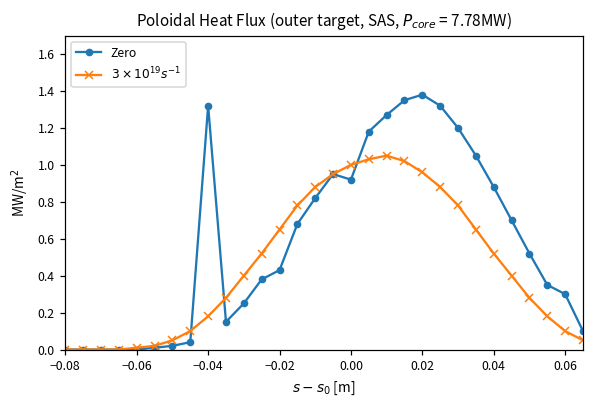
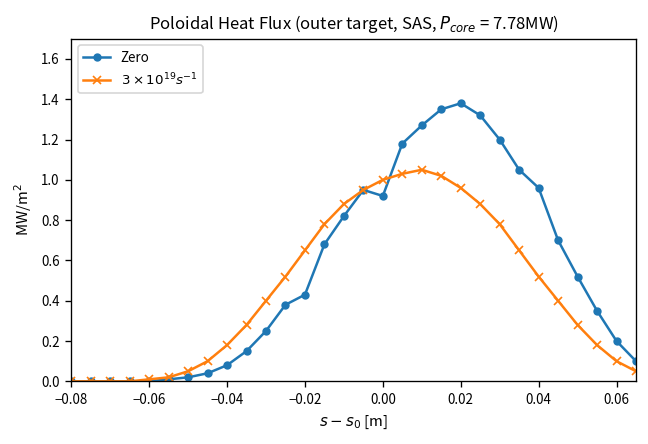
Zero, −0.04: 1.32 -> 0.08
Zero, 0.04: 0.88 -> 0.96
Zero, 0.06: 0.3 -> 0.2
